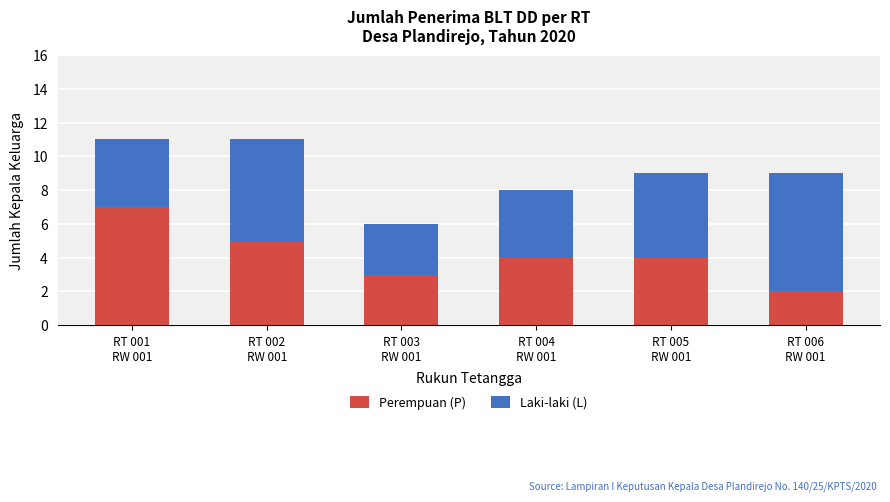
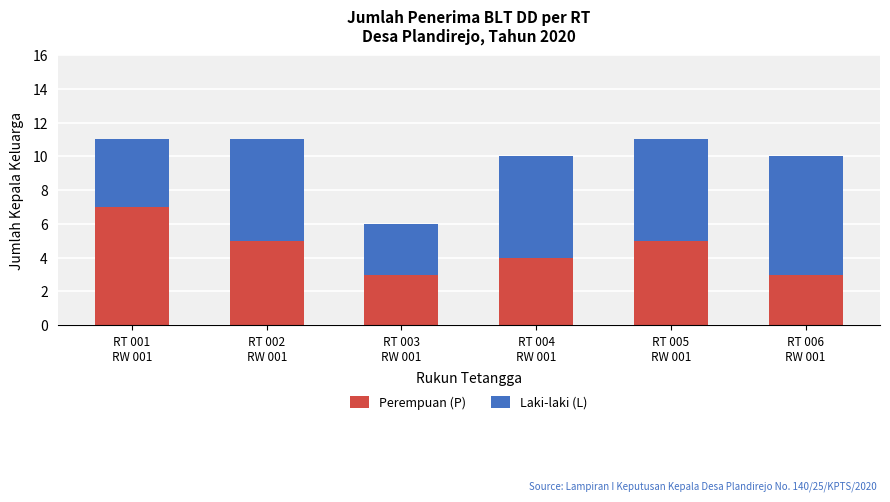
Laki-laki (L), RT 004 RW 001: 4 -> 6
Perempuan (P), RT 005 RW 001: 4 -> 5
Laki-laki (L), RT 005 RW 001: 5 -> 6
Perempuan (P), RT 006 RW 001: 2 -> 3
